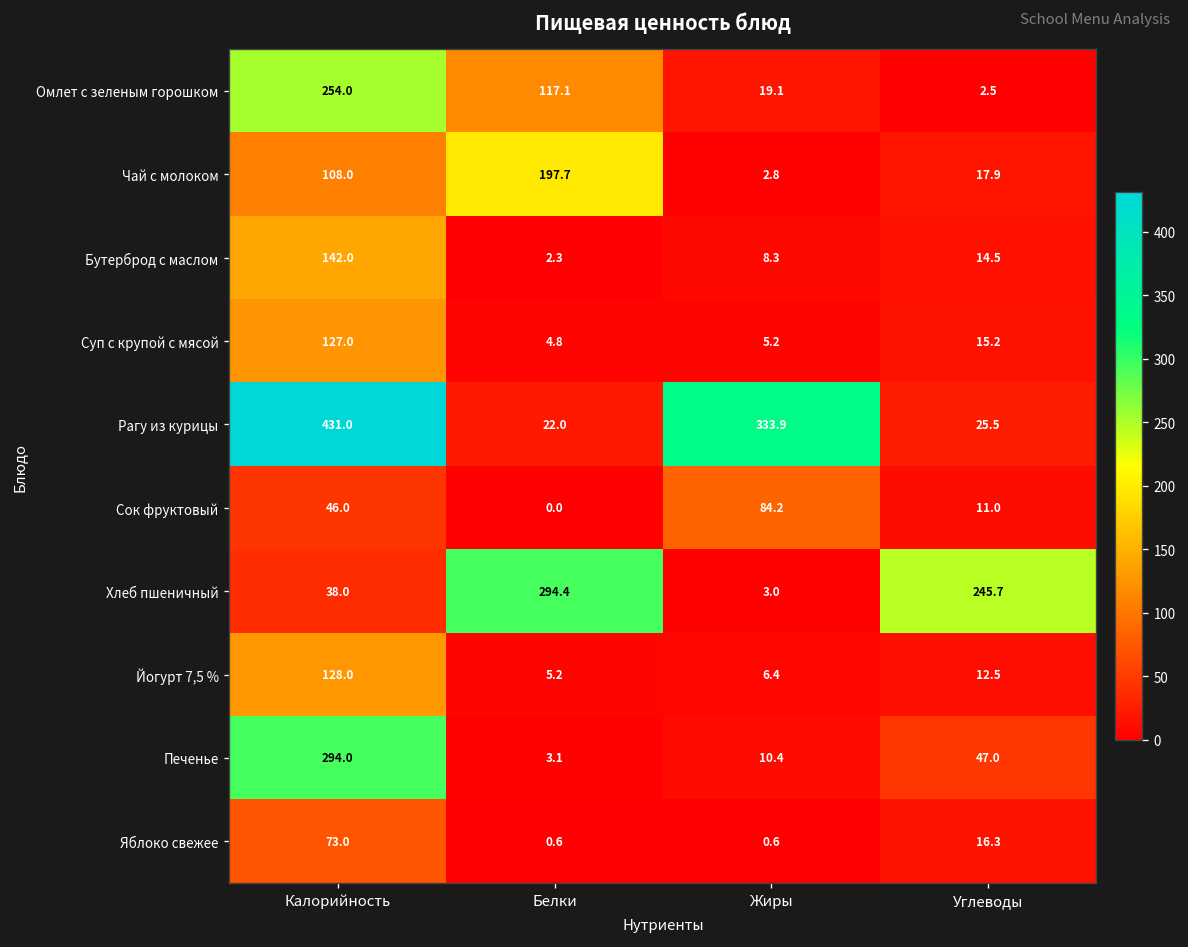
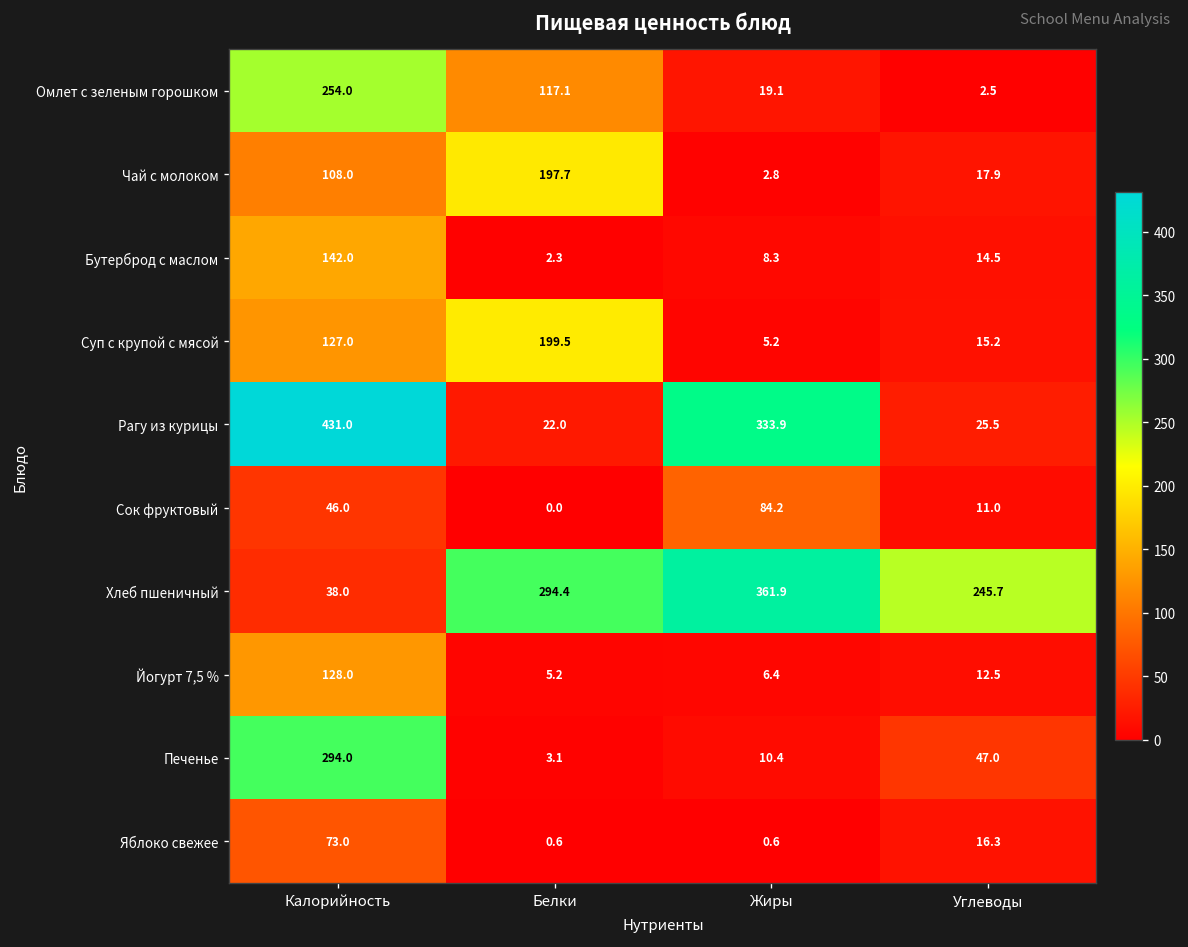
Суп с крупой с мясой, Белки: 4.8 -> 199.5
Хлеб пшеничный, Жиры: 3.0 -> 361.9
